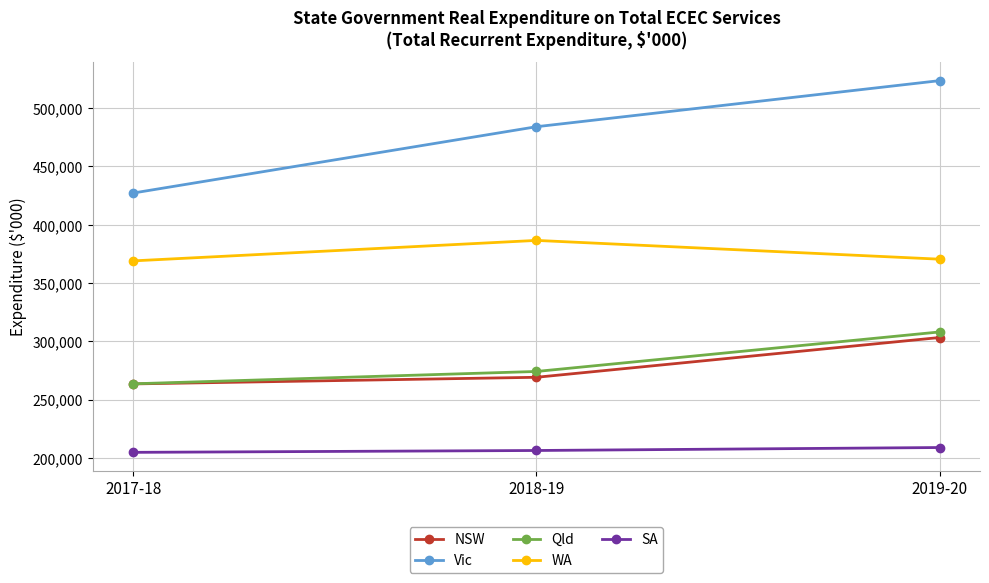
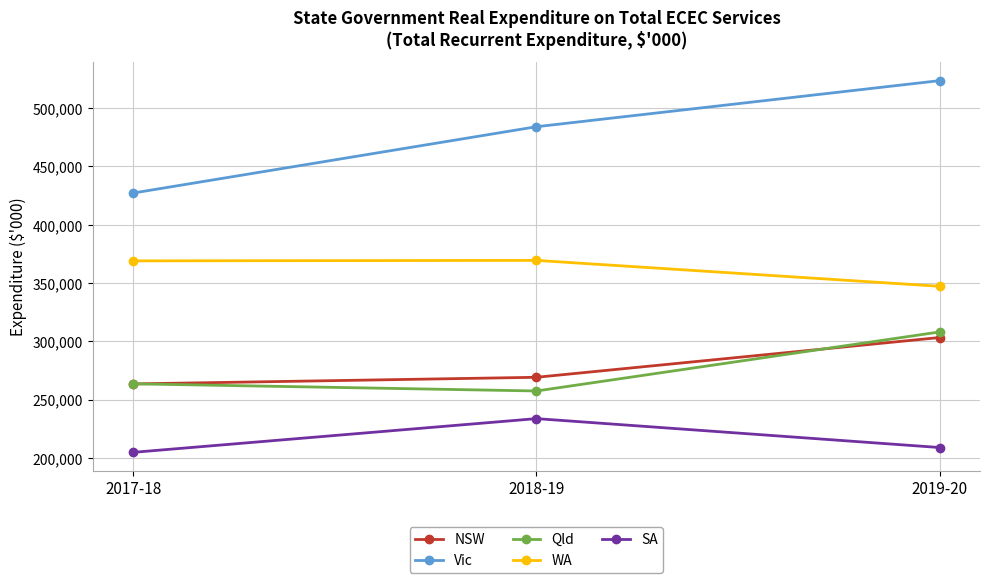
Qld, 2018-19: 274,000 -> 257,000
WA, 2018-19: 387,000 -> 369,000
SA, 2018-19: 206,000 -> 234,000
WA, 2019-20: 370,000 -> 347,000
